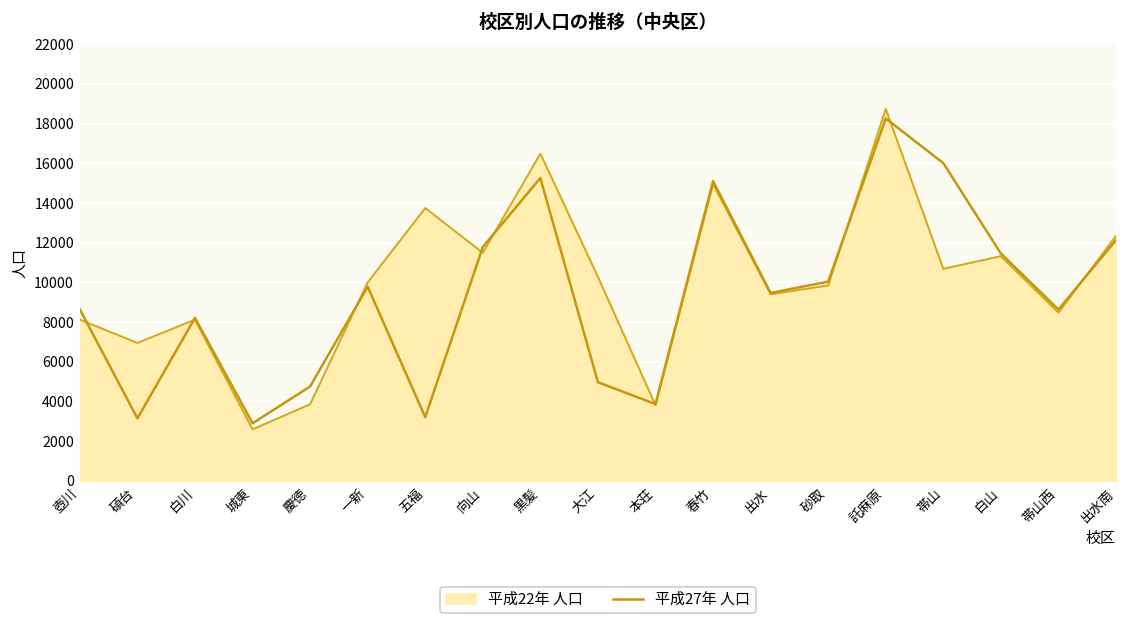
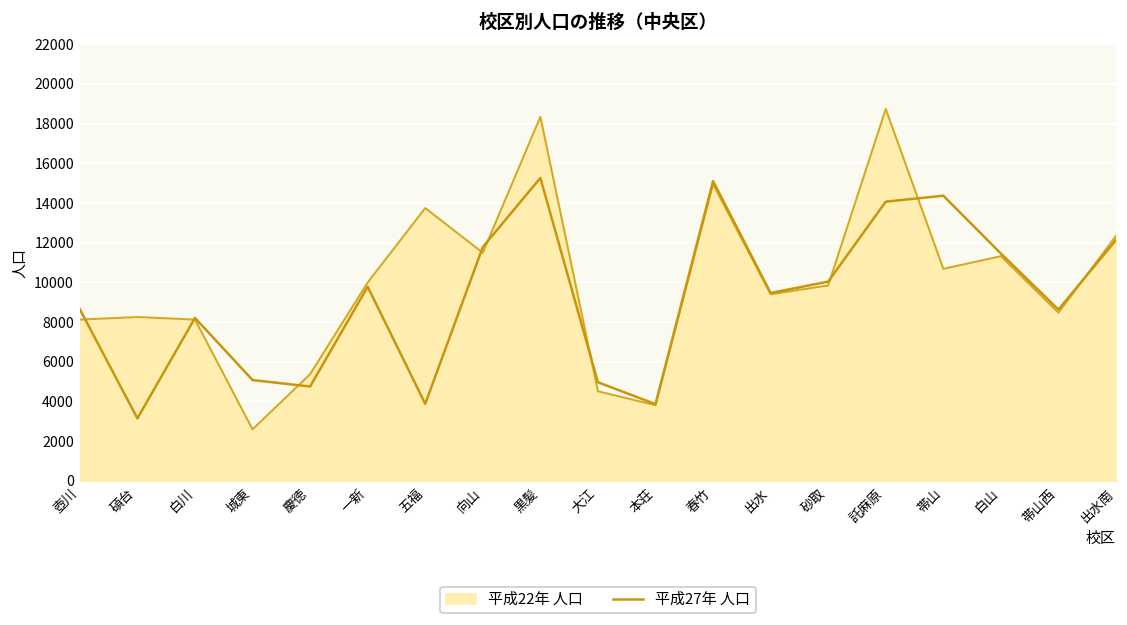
平成22年 人口, 碩台: 6900 -> 8300
平成27年 人口, 城東: 2900 -> 5100
平成22年 人口, 慶徳: 3900 -> 5400
平成27年 人口, 五福: 3200 -> 3900
平成22年 人口, 黒髪: 16500 -> 18300
平成22年 人口, 大江: 10300 -> 4500
平成27年 人口, 託麻原: 18300 -> 14100
平成27年 人口, 帯山: 16000 -> 14400
